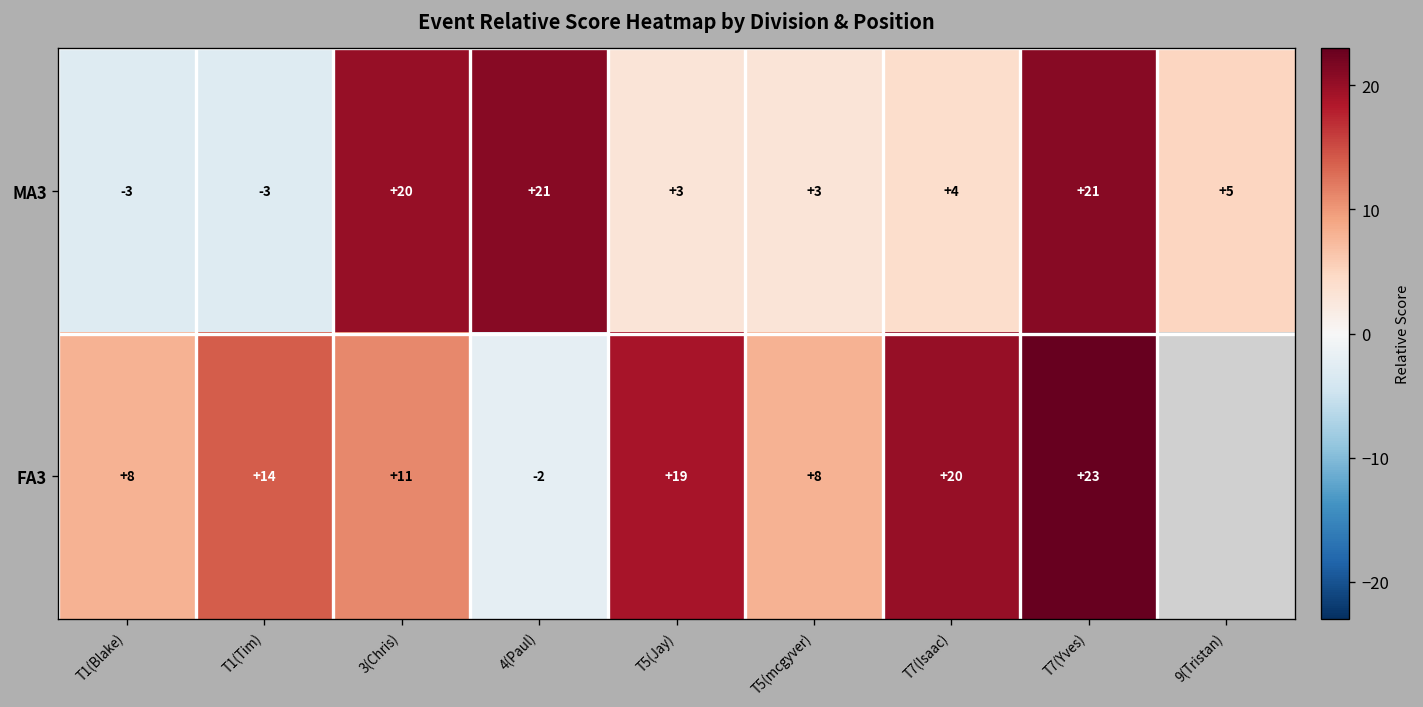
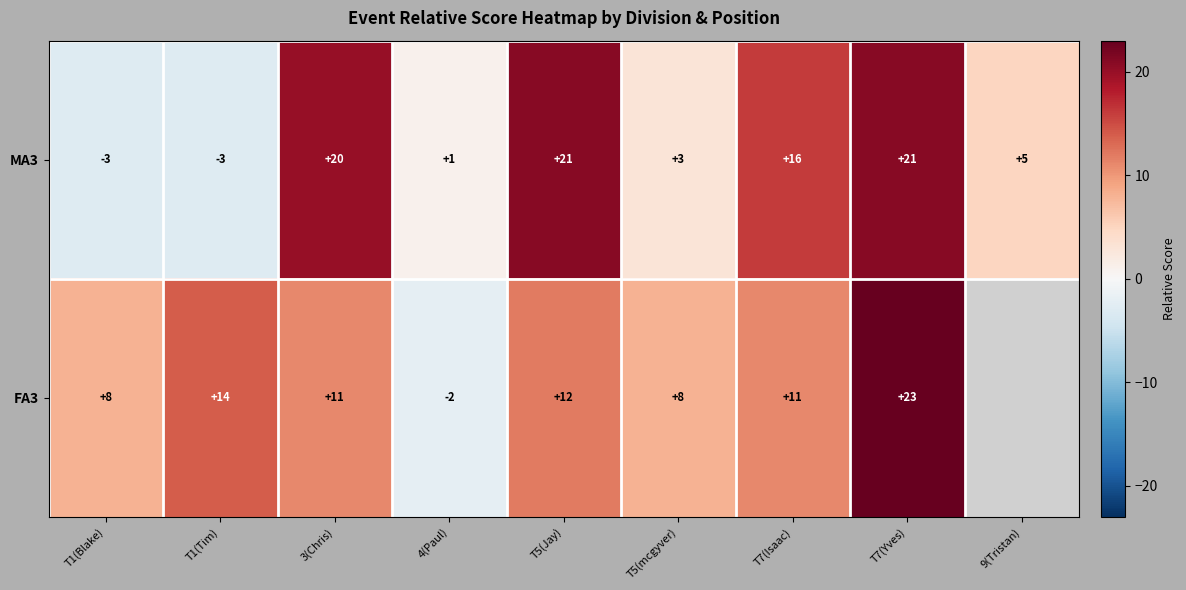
MA3, 4(Paul): +21 -> +1
MA3, T5(Jay): +3 -> +21
MA3, T7(Isaac): +4 -> +16
FA3, T5(Jay): +19 -> +12
FA3, T7(Isaac): +20 -> +11
